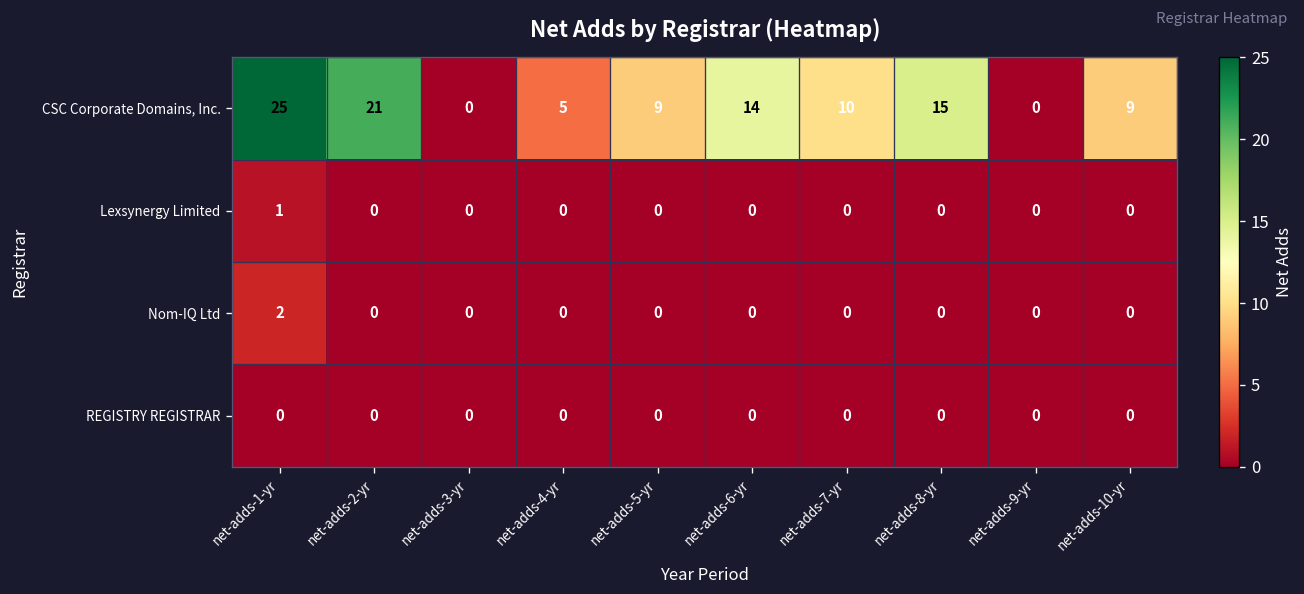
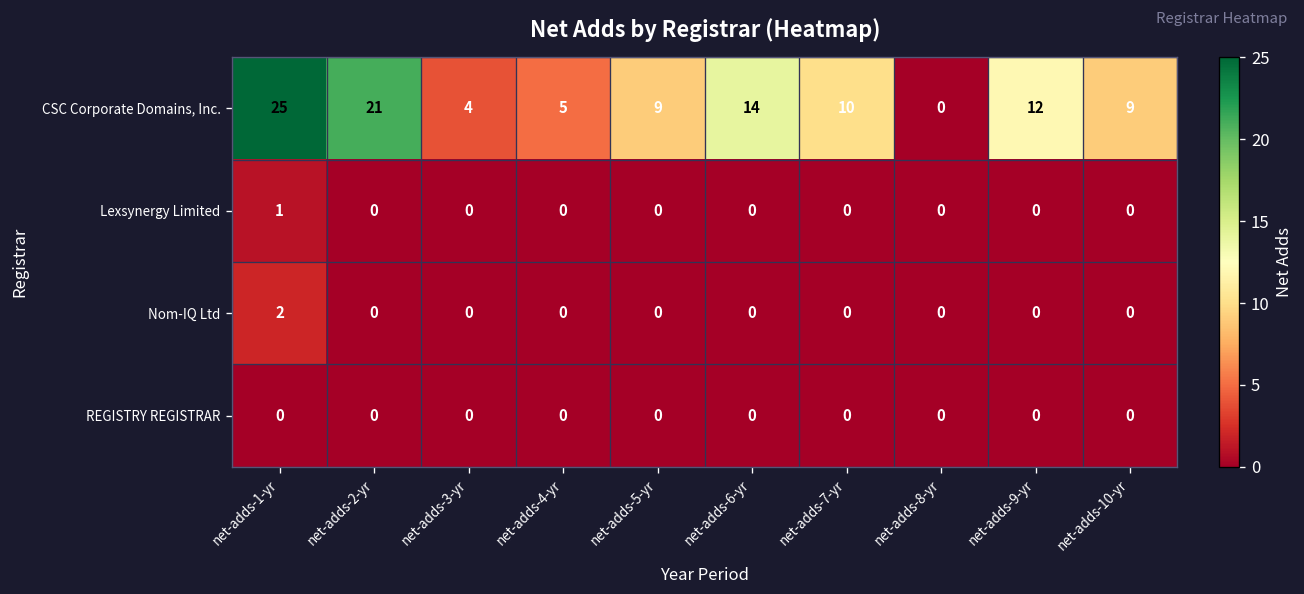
CSC Corporate Domains, Inc., net-adds-3-yr: 0 -> 4
CSC Corporate Domains, Inc., net-adds-8-yr: 15 -> 0
CSC Corporate Domains, Inc., net-adds-9-yr: 0 -> 12
